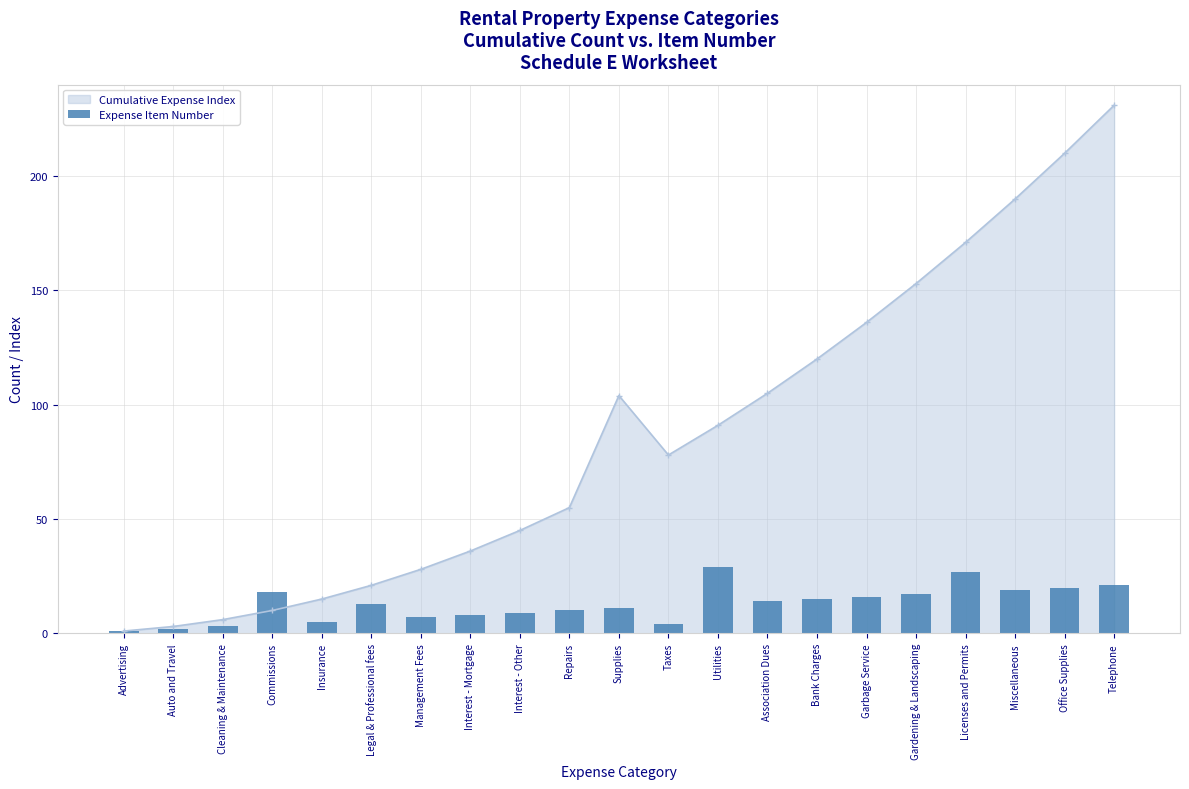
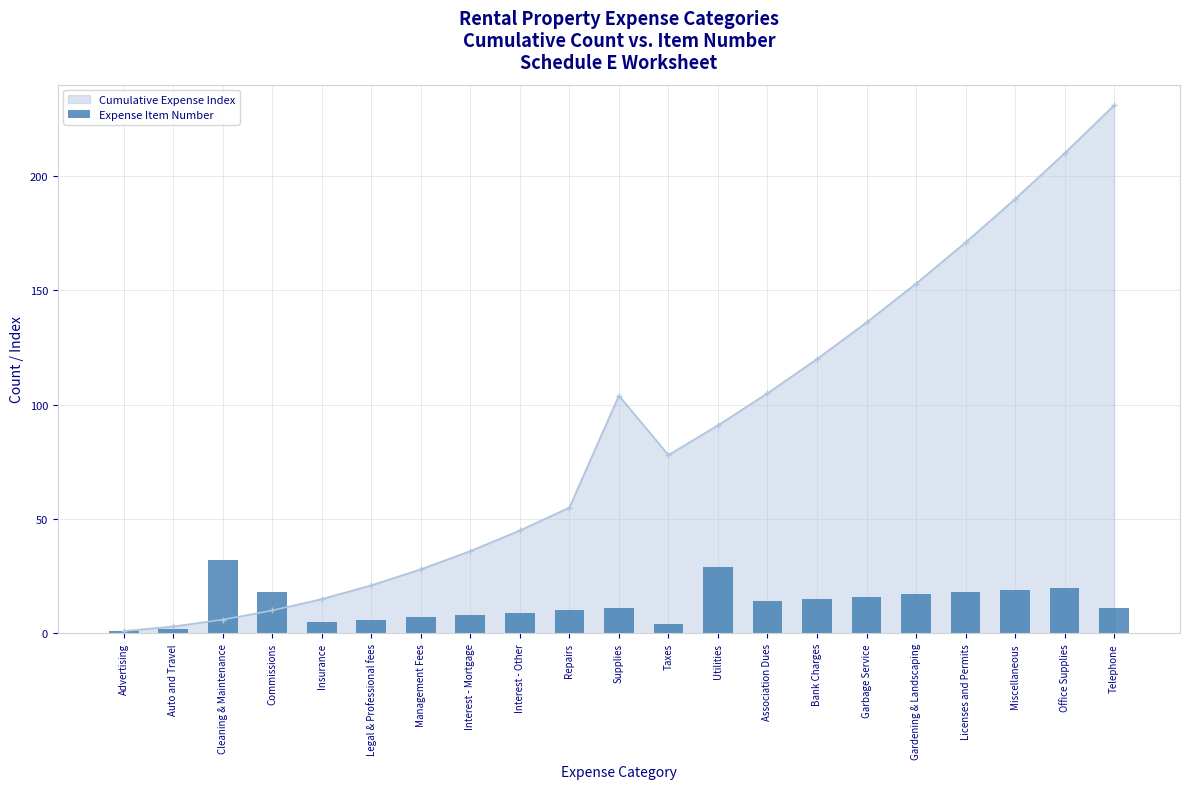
Expense Item Number, Cleaning & Maintenance: 3 -> 32
Expense Item Number, Legal & Professional fees: 13 -> 6
Expense Item Number, Licenses and Permits: 27 -> 18
Expense Item Number, Telephone: 21 -> 11
